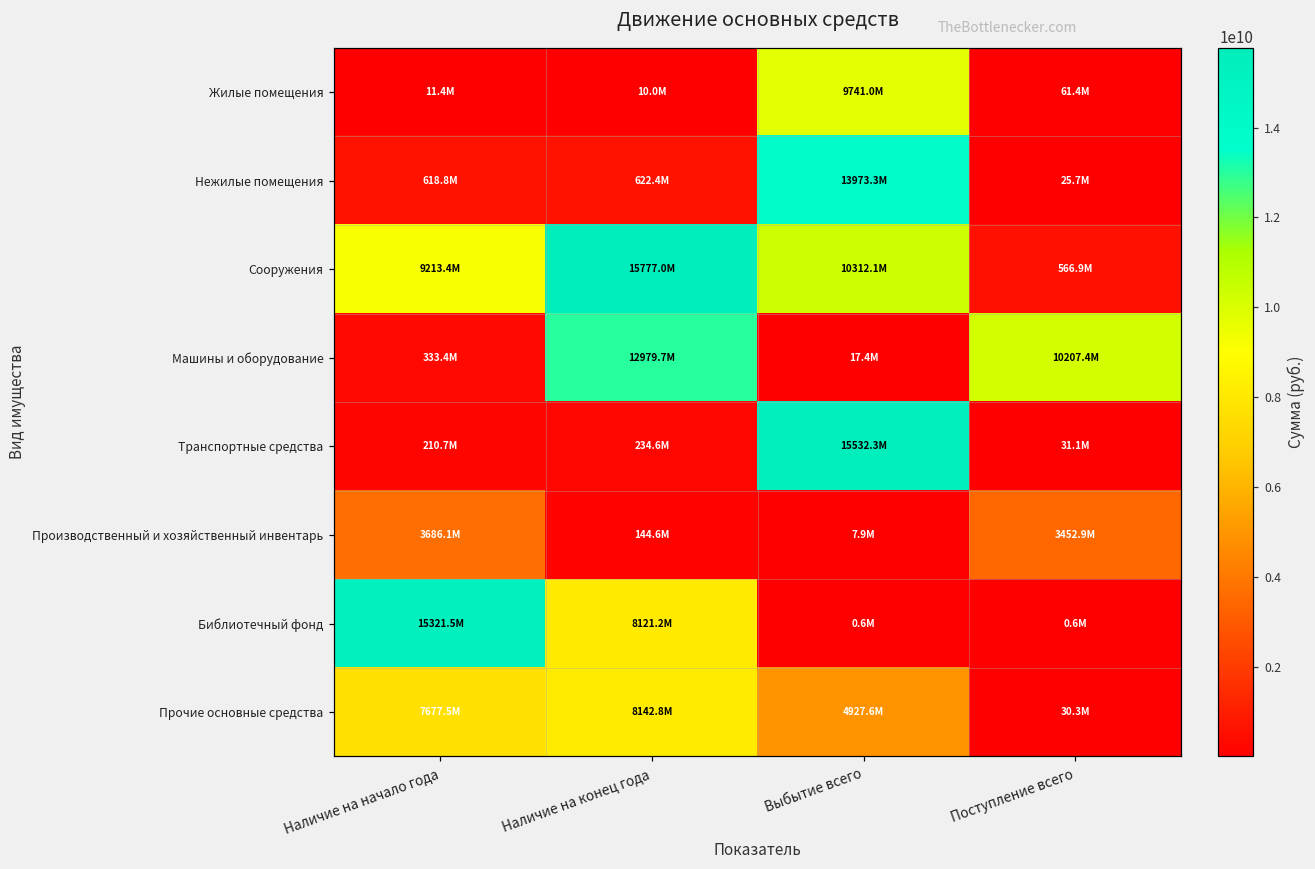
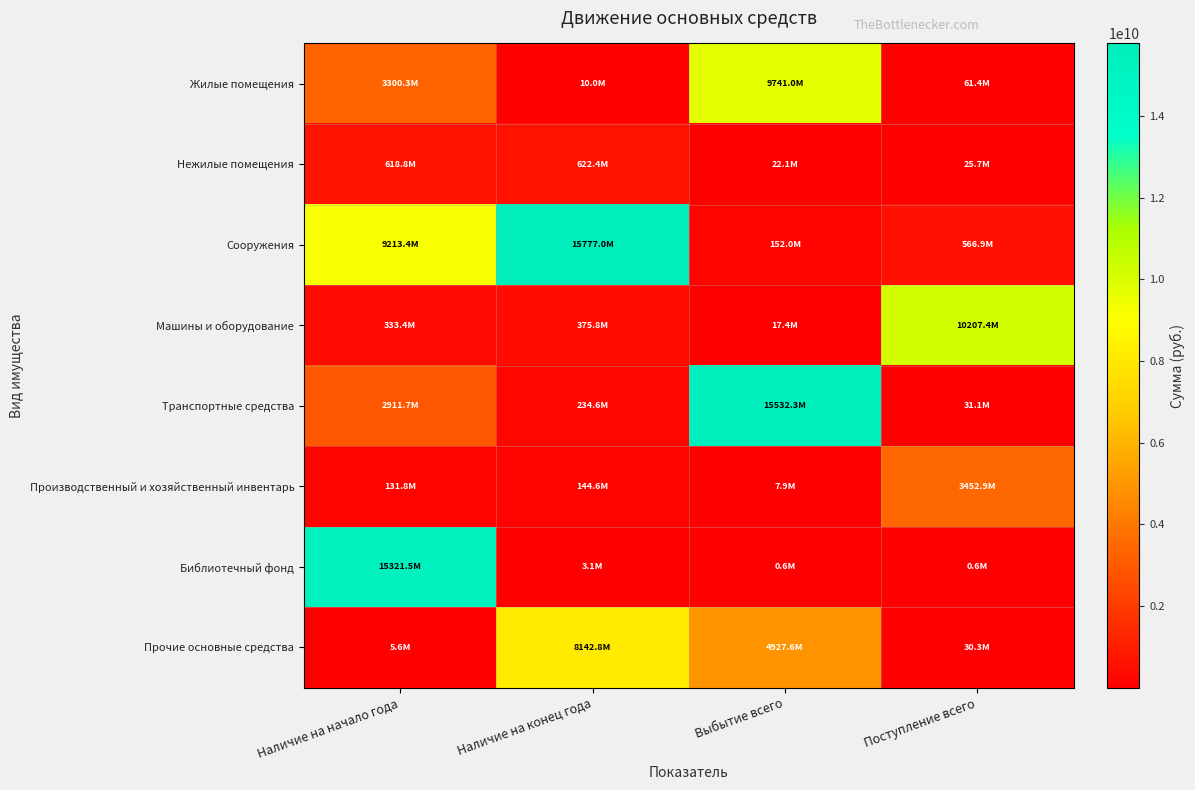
Жилые помещения, Наличие на начало года: 11.4M -> 3300.3M
Нежилые помещения, Выбытие всего: 13973.3M -> 22.1M
Сооружения, Выбытие всего: 10312.1M -> 152.0M
Машины и оборудование, Наличие на конец года: 12979.7M -> 375.8M
Транспортные средства, Наличие на начало года: 210.7M -> 2911.7M
Производственный и хозяйственный инвентарь, Наличие на начало года: 3686.1M -> 131.8M
Библиотечный фонд, Наличие на конец года: 8121.2M -> 3.1M
Прочие основные средства, Наличие на начало года: 7677.5M -> 5.6M
